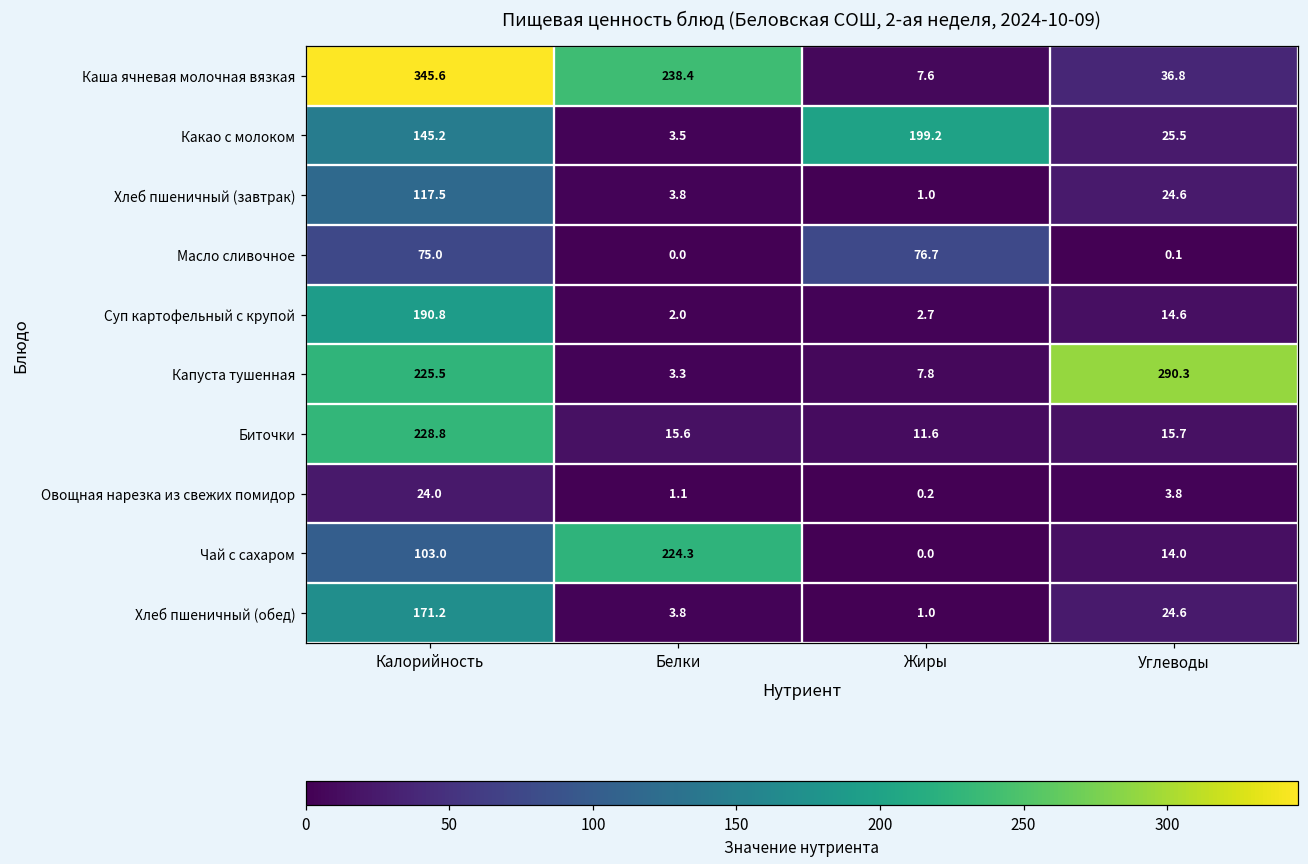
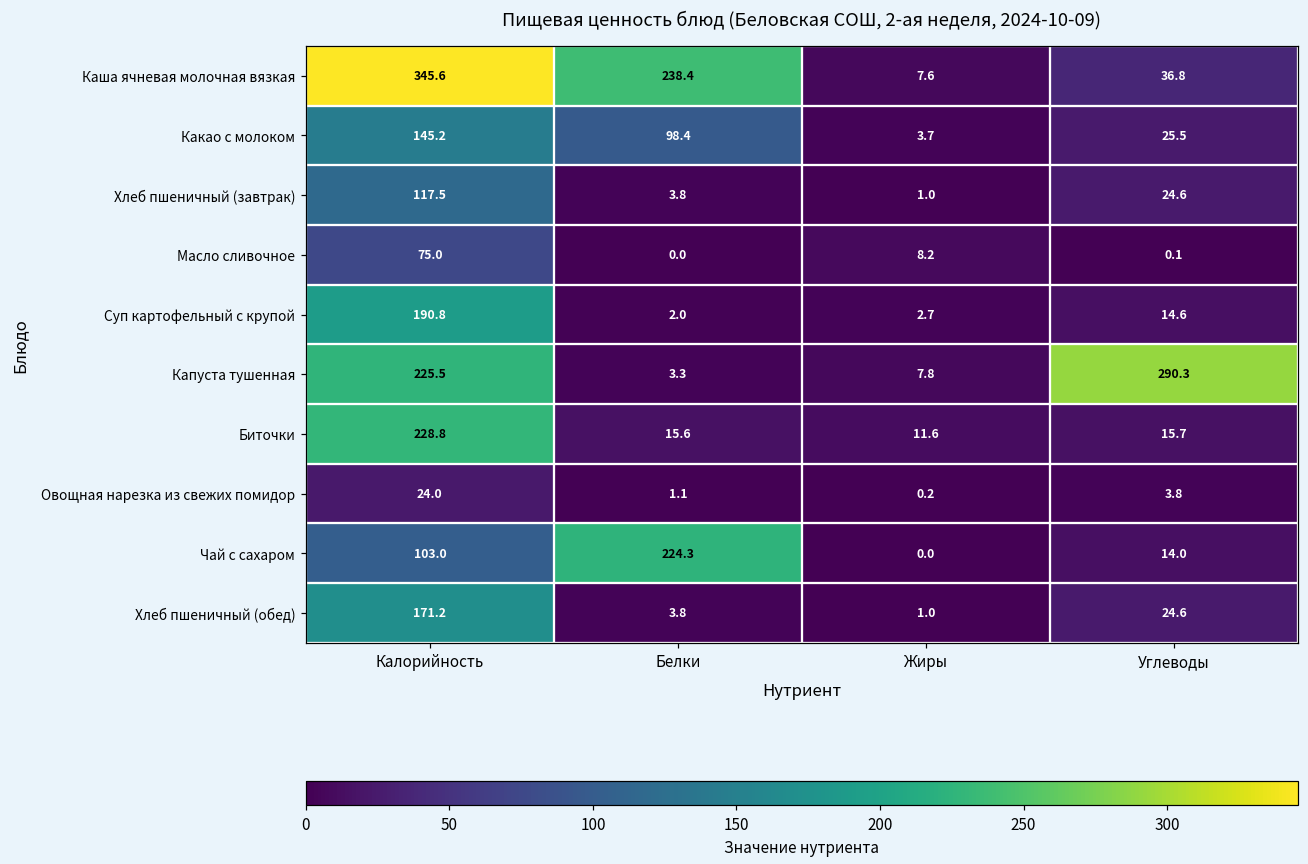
Какао с молоком, Белки: 3.5 -> 98.4
Какао с молоком, Жиры: 199.2 -> 3.7
Масло сливочное, Жиры: 76.7 -> 8.2
